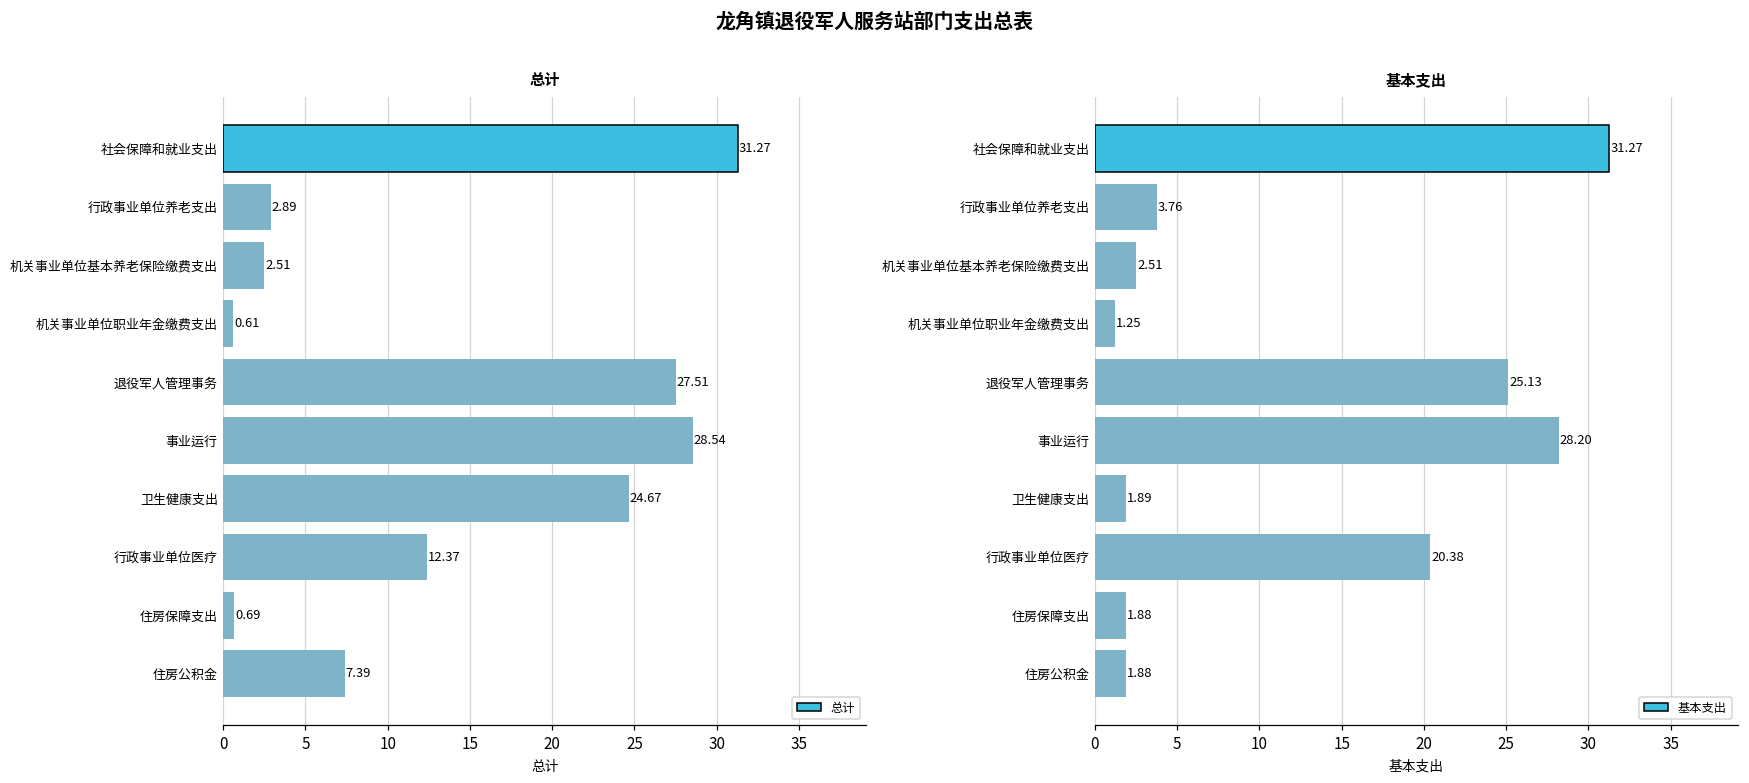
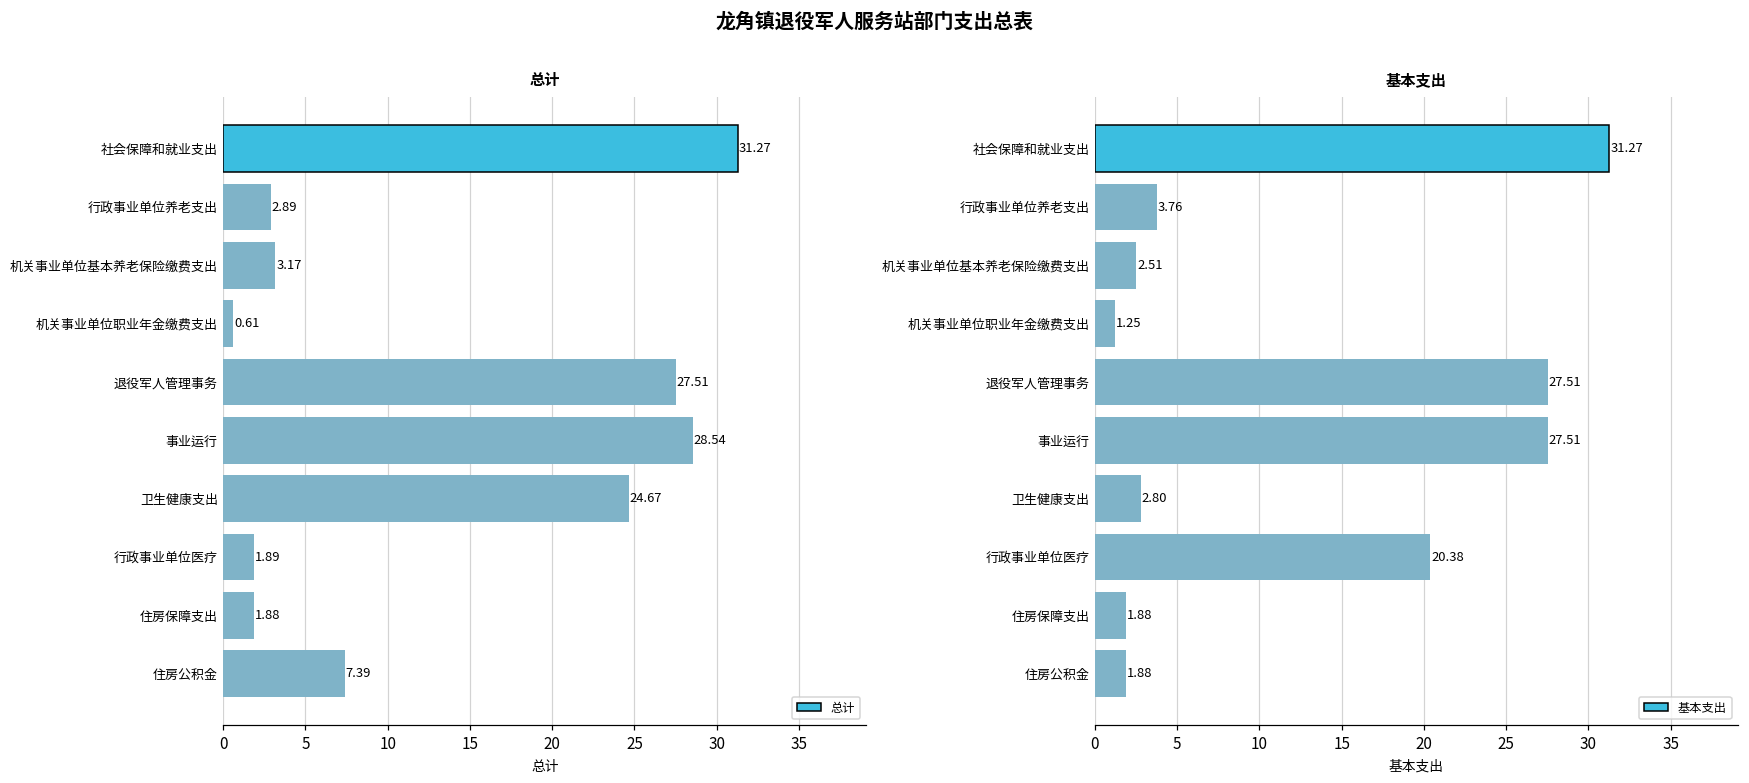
总计, 机关事业单位基本养老保险缴费支出: 2.51 -> 3.17
总计, 行政事业单位医疗: 12.37 -> 1.89
总计, 住房保障支出: 0.69 -> 1.88
基本支出, 退役军人管理事务: 25.13 -> 27.51
基本支出, 事业运行: 28.20 -> 27.51
基本支出, 卫生健康支出: 1.89 -> 2.80
